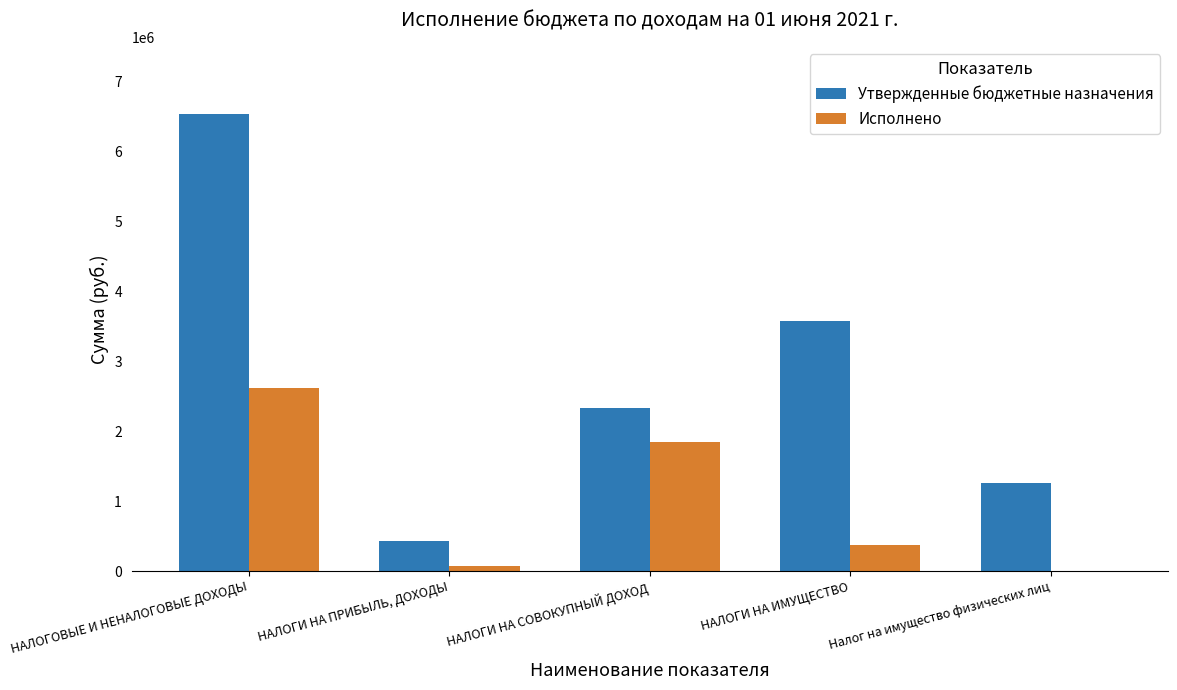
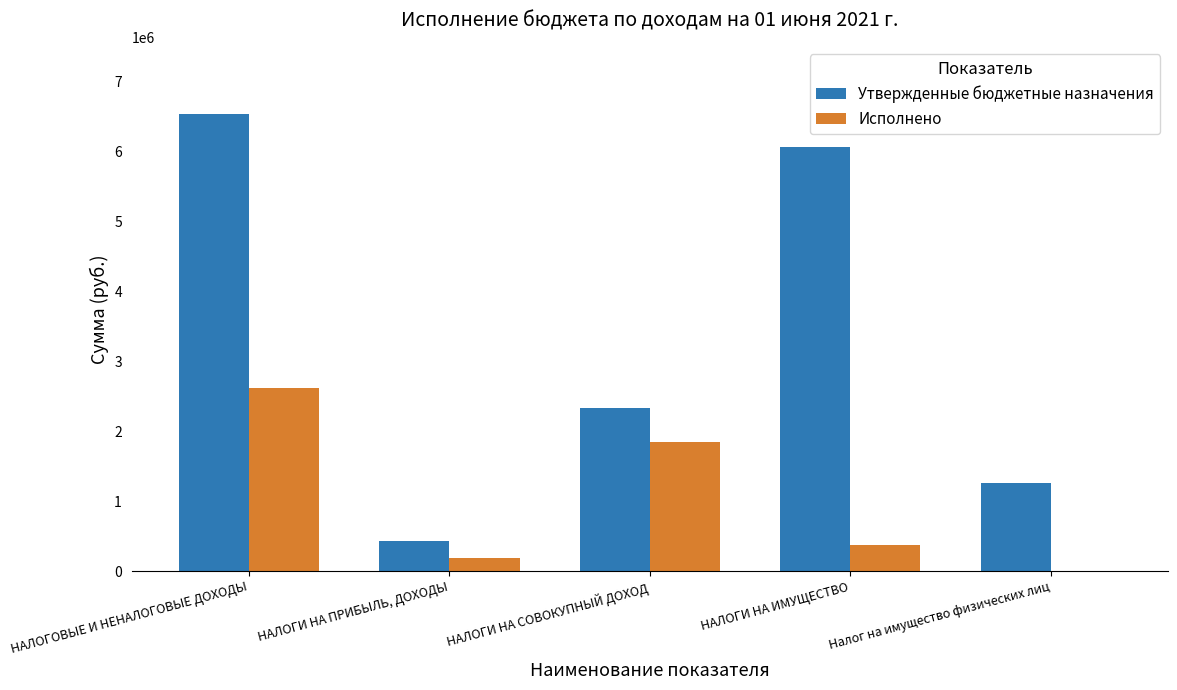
Исполнено, НАЛОГИ НА ПРИБЫЛЬ, ДОХОДЫ: 100000 -> 200000
Утвержденные бюджетные назначения, НАЛОГИ НА ИМУЩЕСТВО: 3600000 -> 6100000
